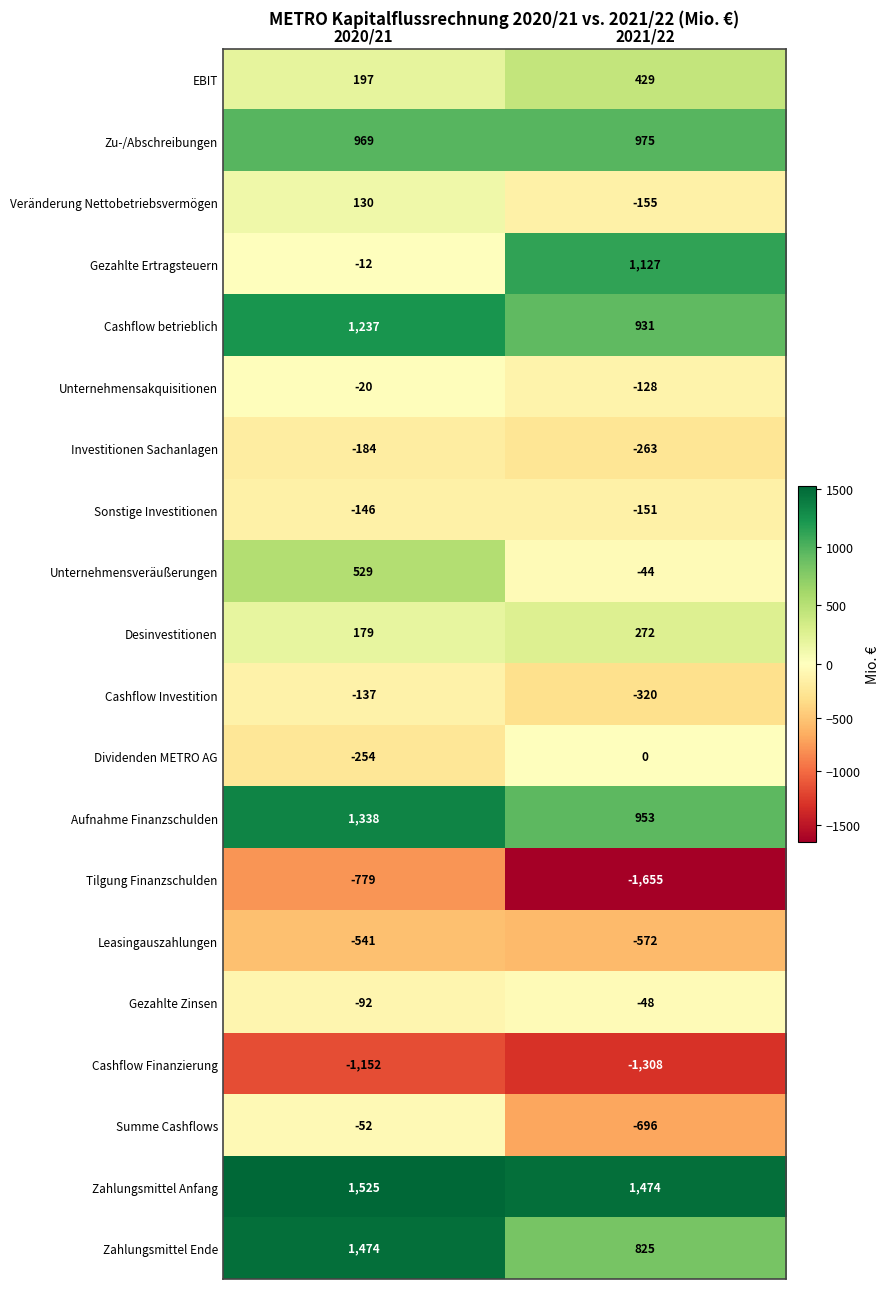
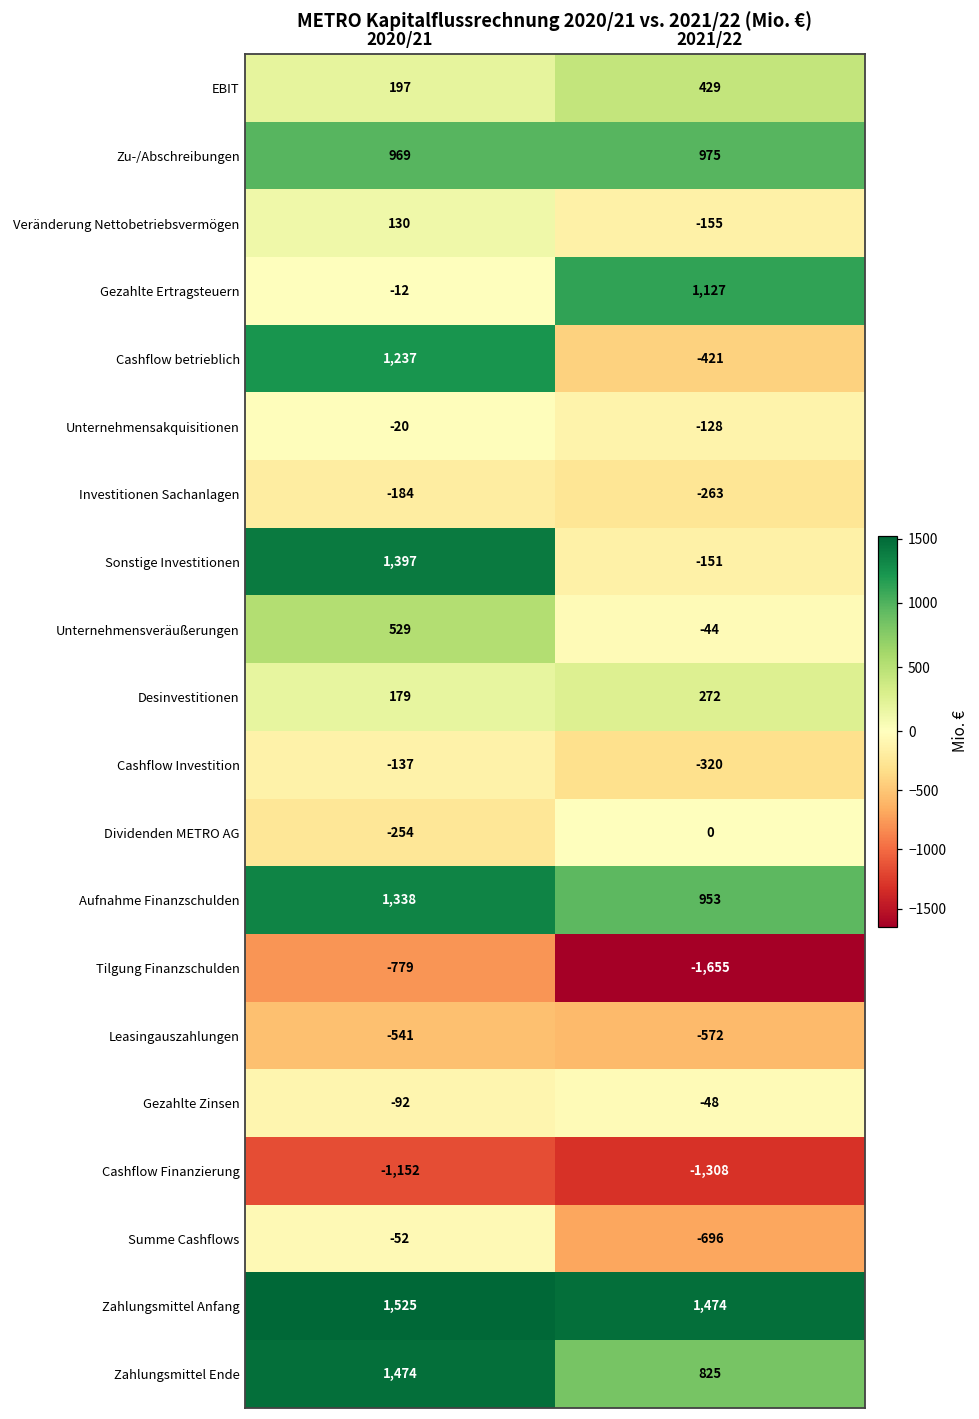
Cashflow betrieblich, 2021/22: 931 -> -421
Sonstige Investitionen, 2020/21: -146 -> 1,397
